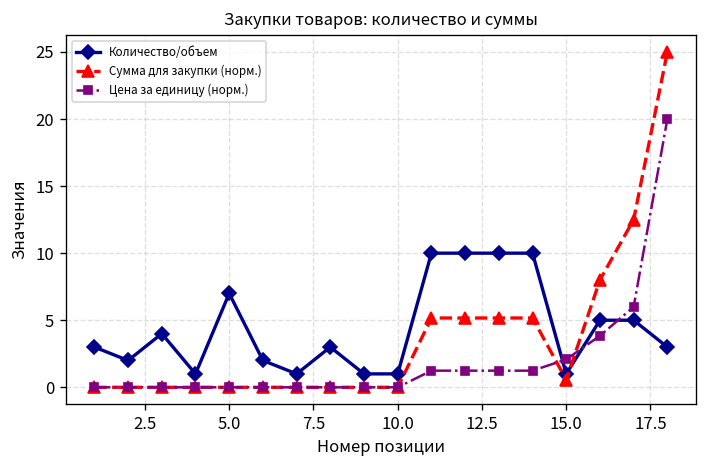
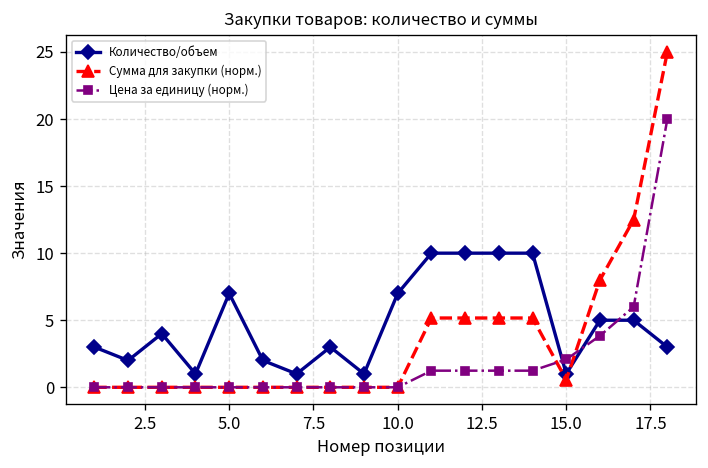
Количество/объем, 10.0: 1 -> 7
